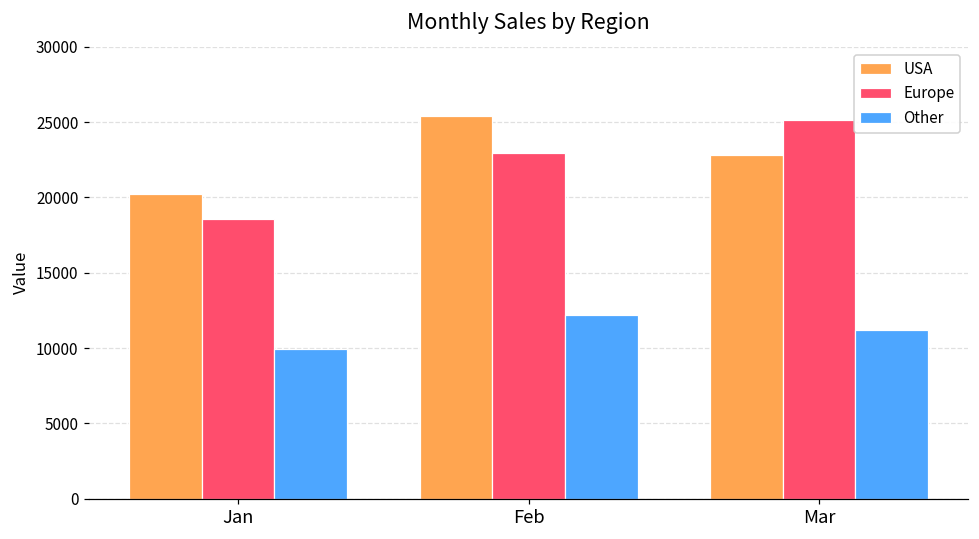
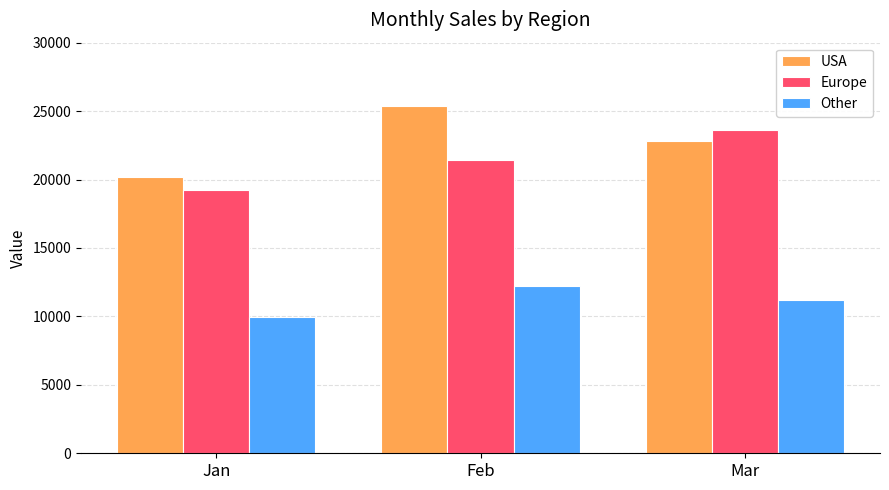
Europe, Jan: 18600 -> 19200
Europe, Feb: 23000 -> 21400
Europe, Mar: 25100 -> 23600
